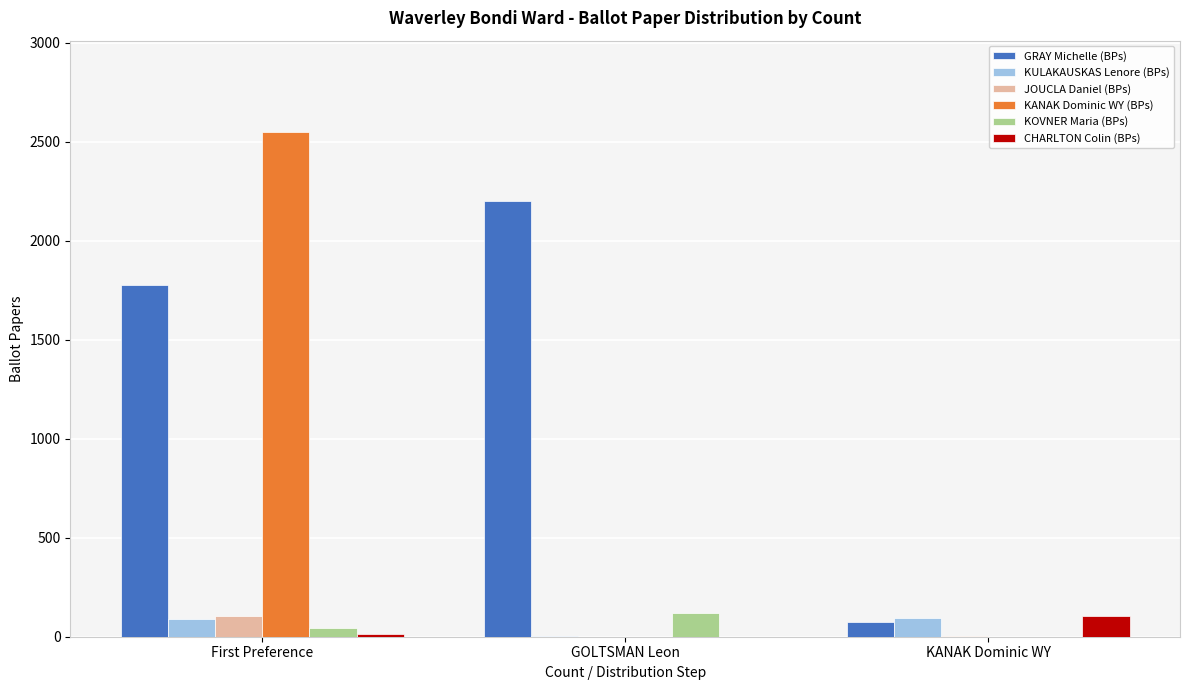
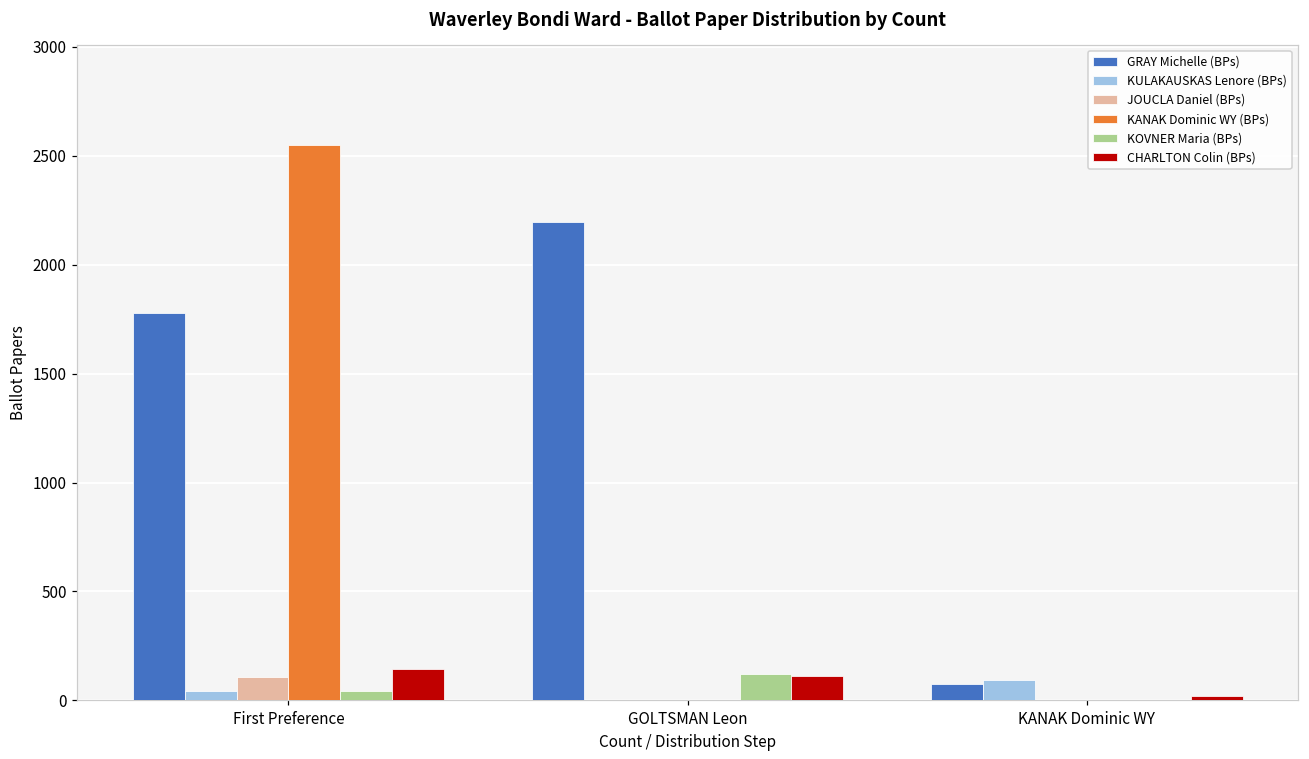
KULAKAUSKAS Lenore (BPs), First Preference: 90 -> 40
CHARLTON Colin (BPs), First Preference: 10 -> 140
CHARLTON Colin (BPs), GOLTSMAN Leon: 0 -> 110
CHARLTON Colin (BPs), KANAK Dominic WY: 110 -> 20
